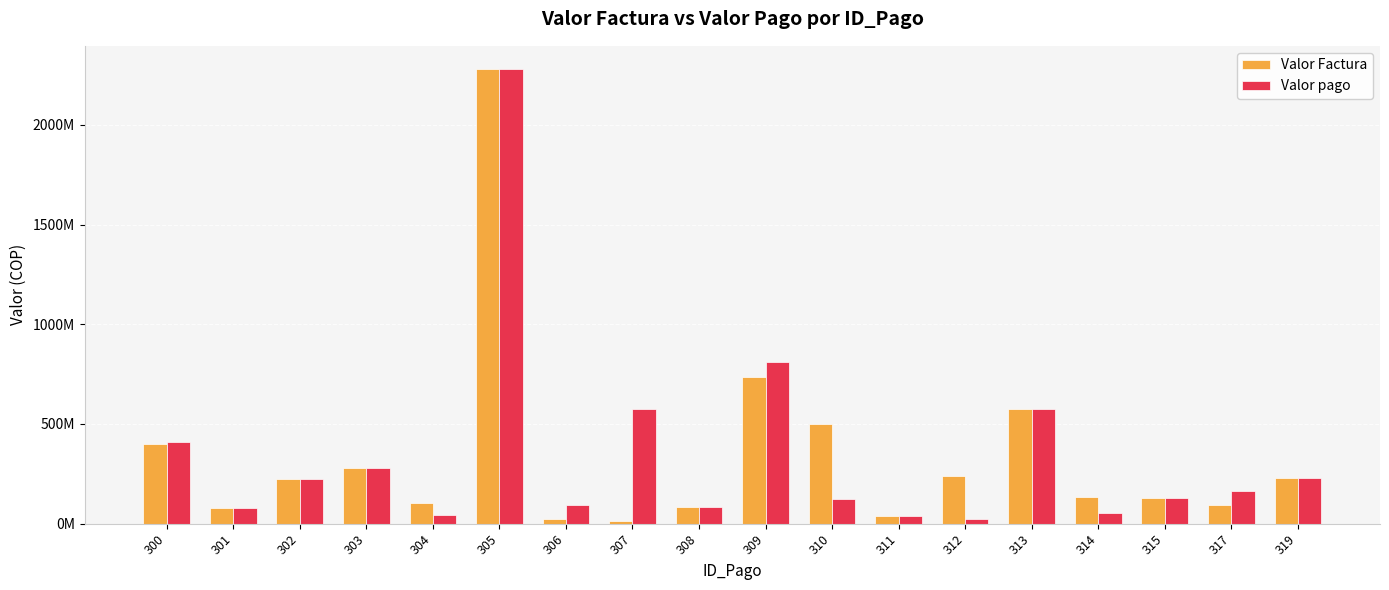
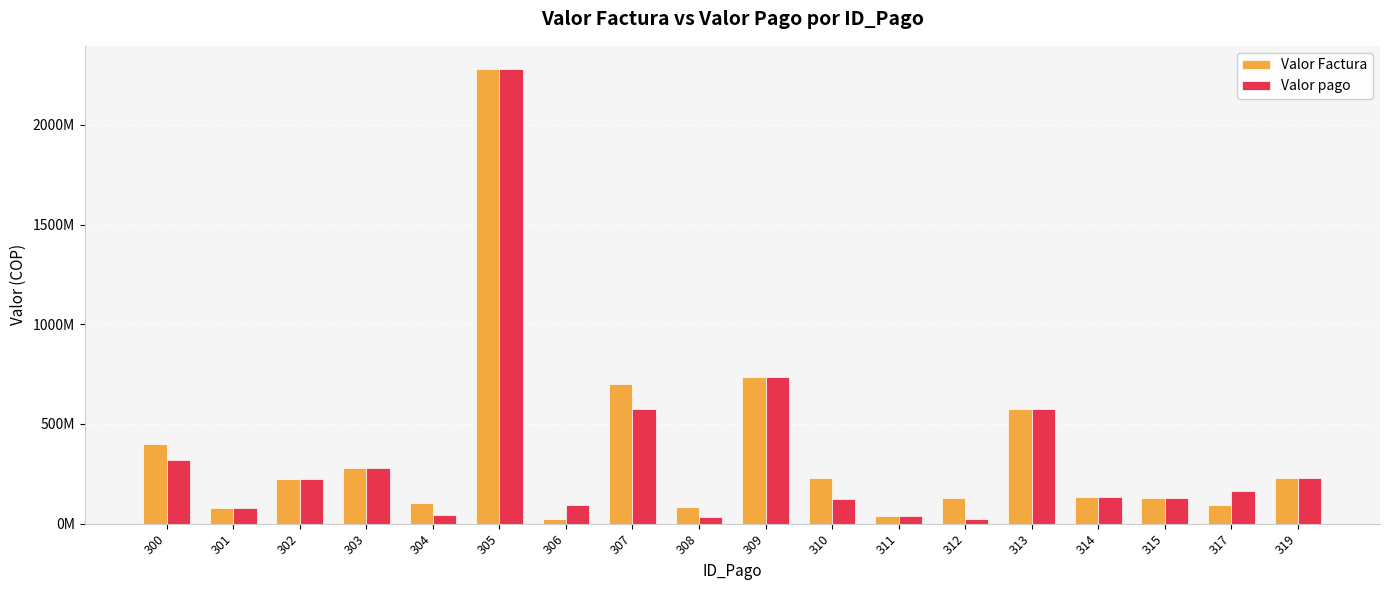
Valor pago, 300: 410000000 -> 320000000
Valor Factura, 307: 10000000 -> 700000000
Valor pago, 308: 80000000 -> 30000000
Valor pago, 309: 810000000 -> 740000000
Valor Factura, 310: 500000000 -> 230000000
Valor Factura, 312: 240000000 -> 130000000
Valor pago, 314: 60000000 -> 130000000
